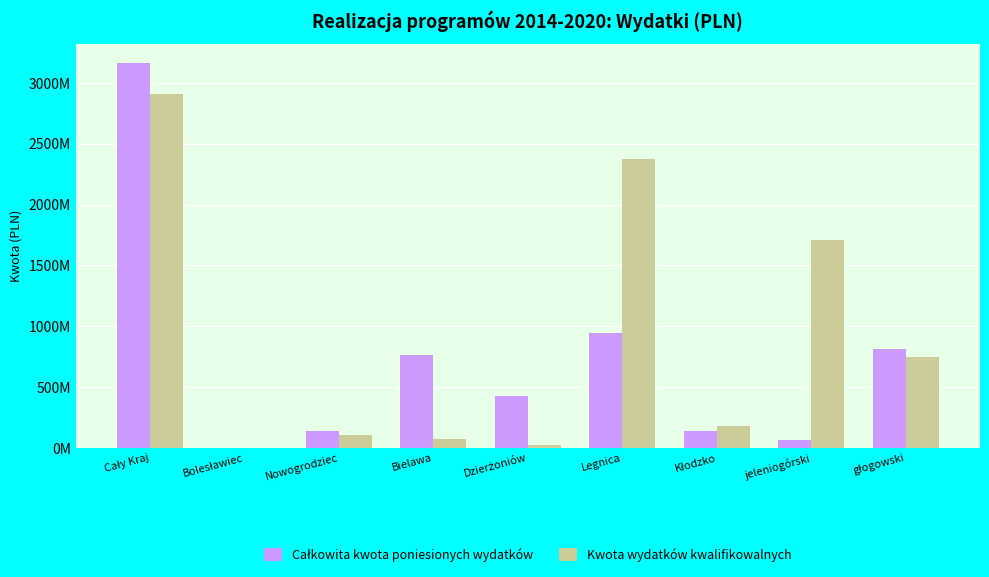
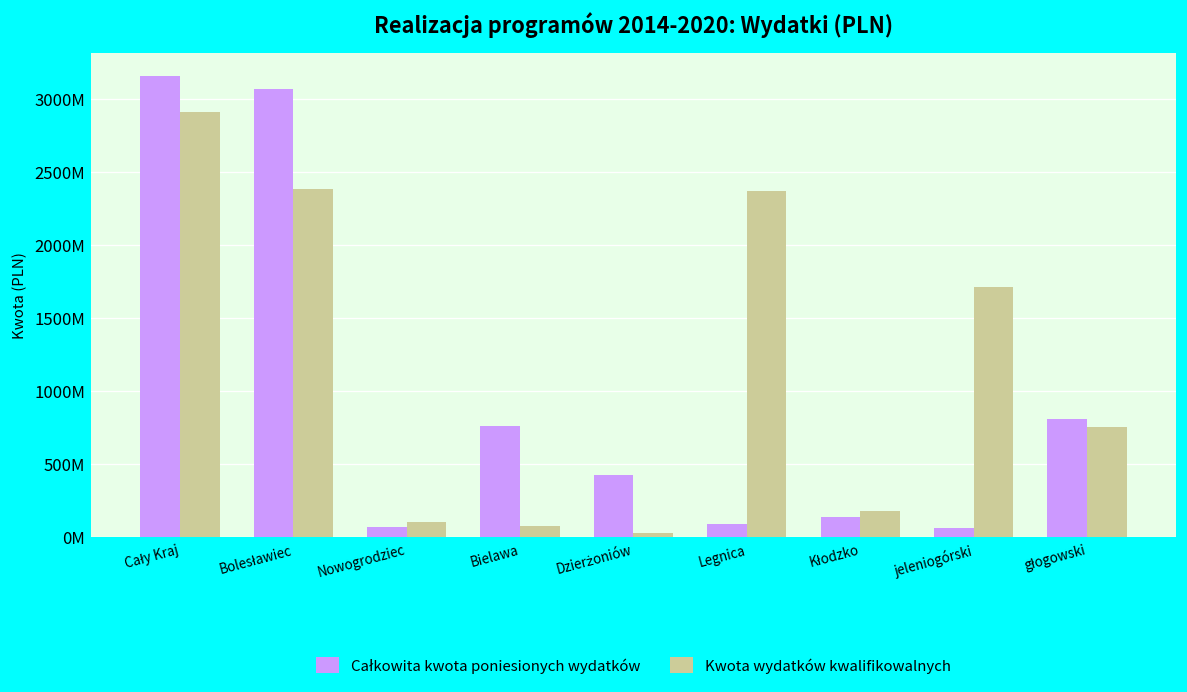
Całkowita kwota poniesionych wydatków, Bolesławiec: 0 -> 3070000000
Kwota wydatków kwalifikowalnych, Bolesławiec: 0 -> 2380000000
Całkowita kwota poniesionych wydatków, Nowogrodziec: 140000000 -> 70000000
Całkowita kwota poniesionych wydatków, Legnica: 950000000 -> 90000000
